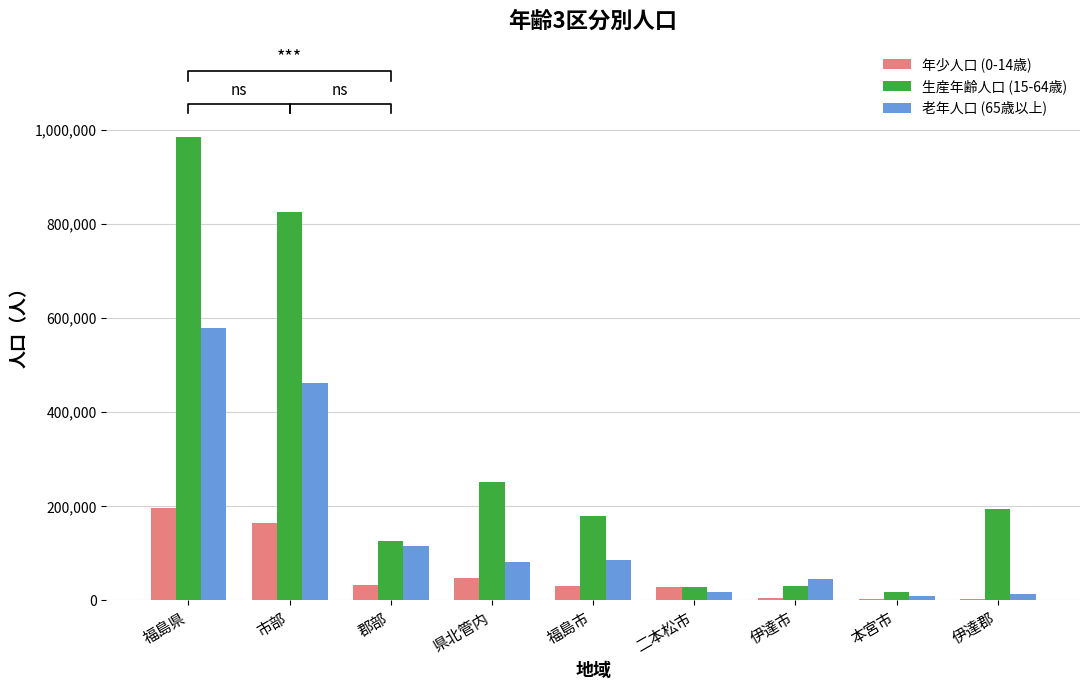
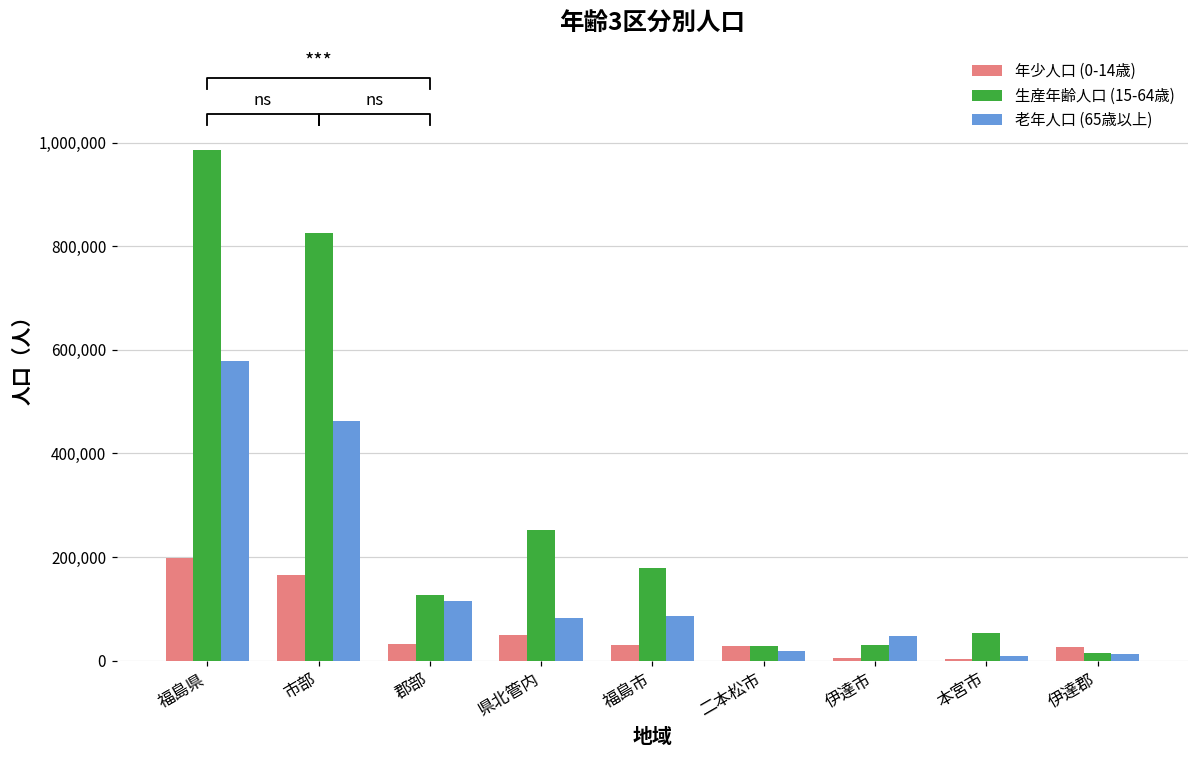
生産年齢人口 (15-64歳), 本宮市: 20,000 -> 50,000
年少人口 (0-14歳), 伊達郡: 0 -> 30,000
生産年齢人口 (15-64歳), 伊達郡: 190,000 -> 20,000
